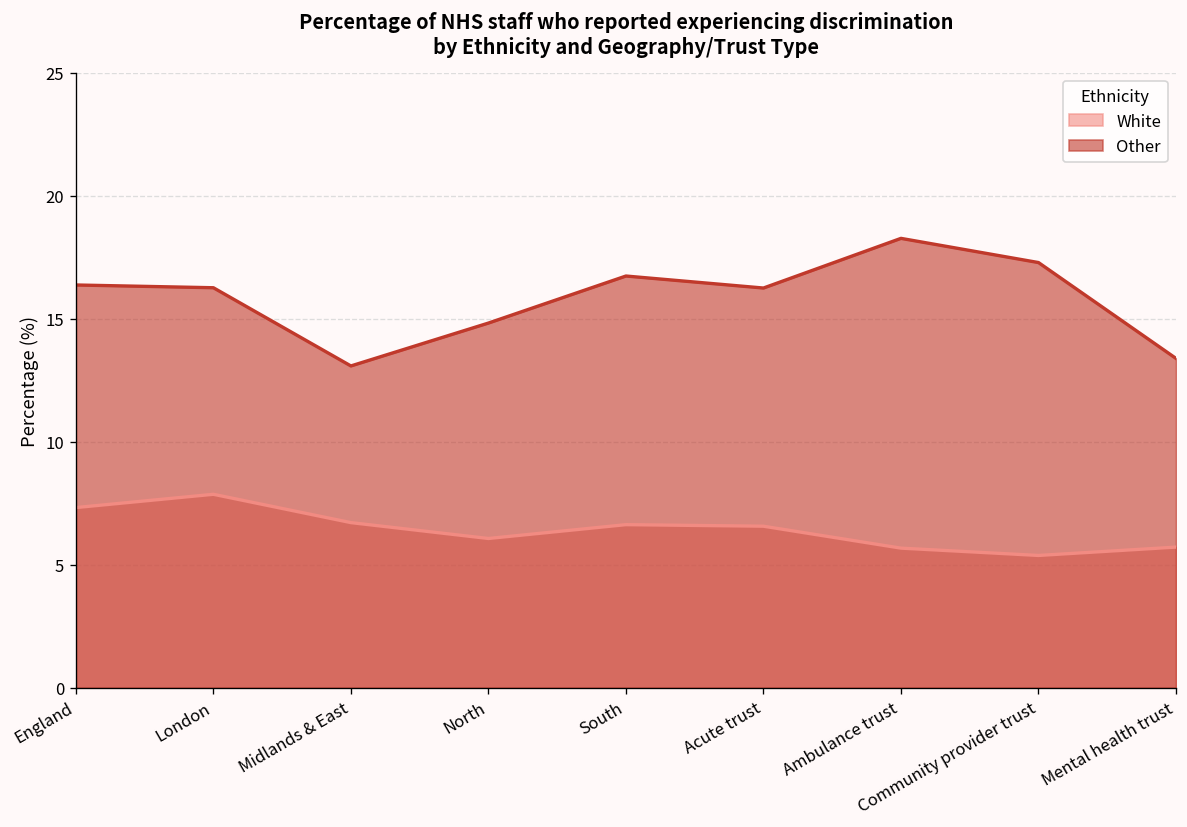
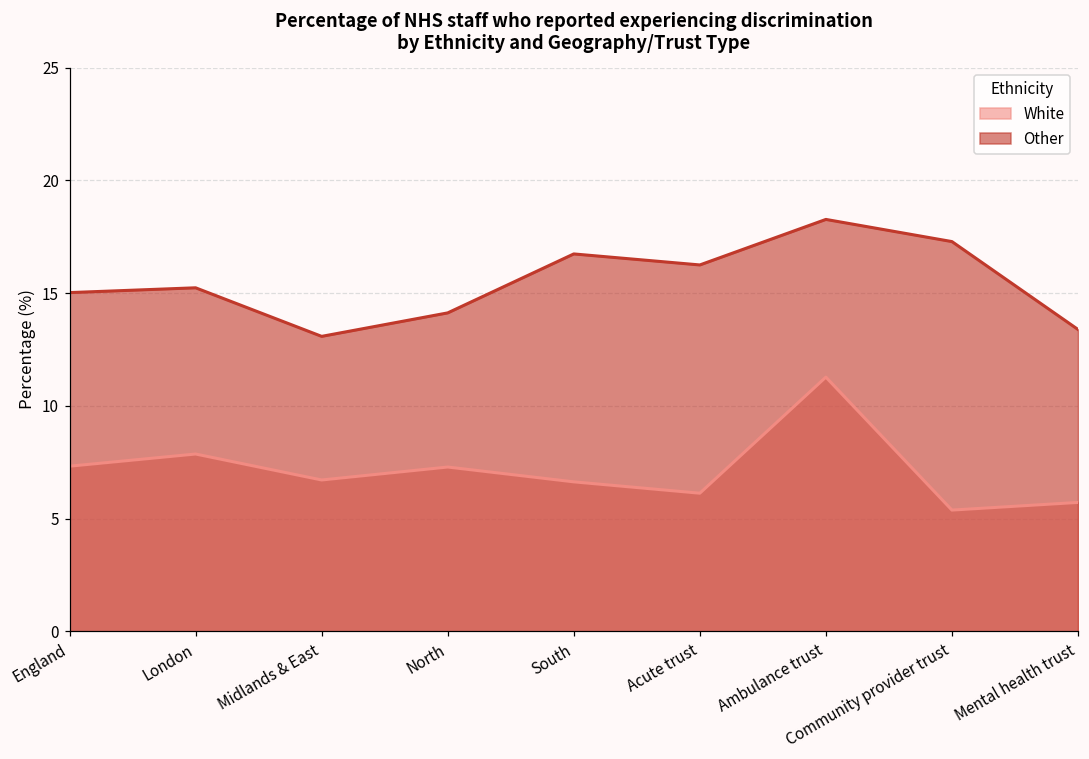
Other, England: 16.4 -> 15.0
Other, London: 16.3 -> 15.2
White, North: 6.1 -> 7.3
Other, North: 14.8 -> 14.1
White, Acute trust: 6.6 -> 6.1
White, Ambulance trust: 5.7 -> 11.3
